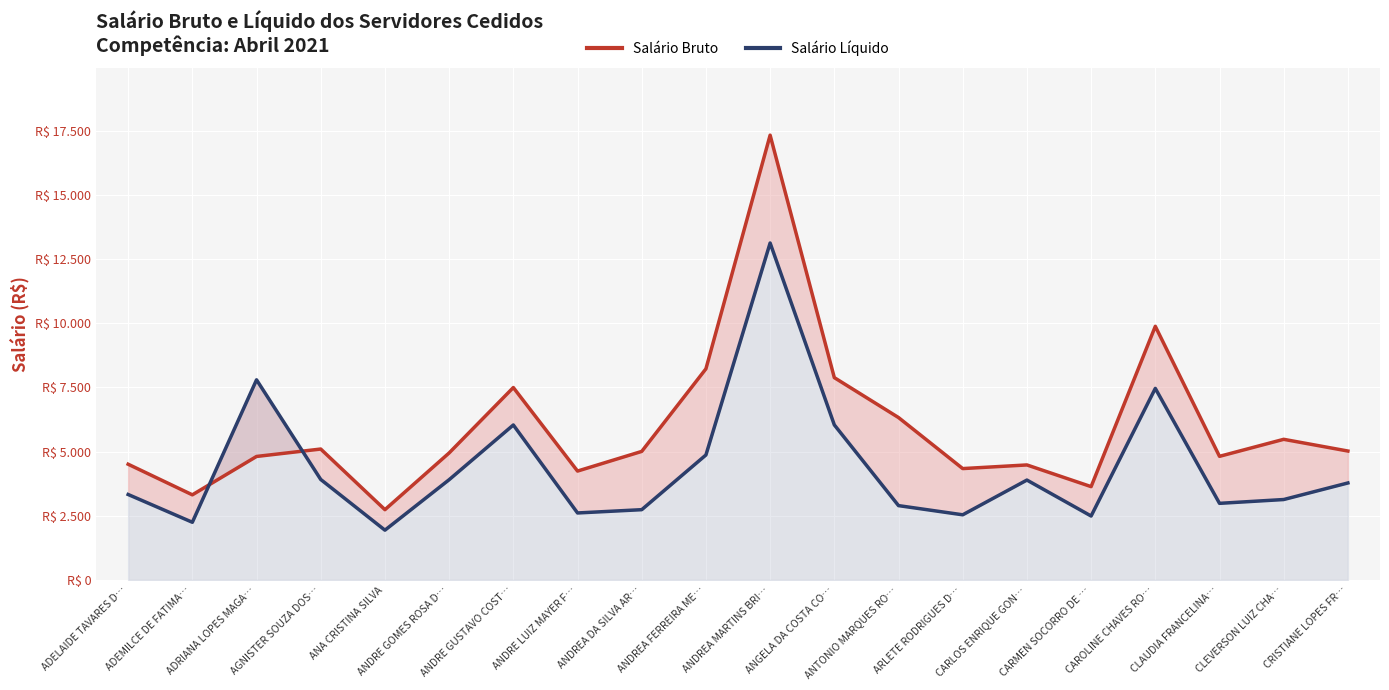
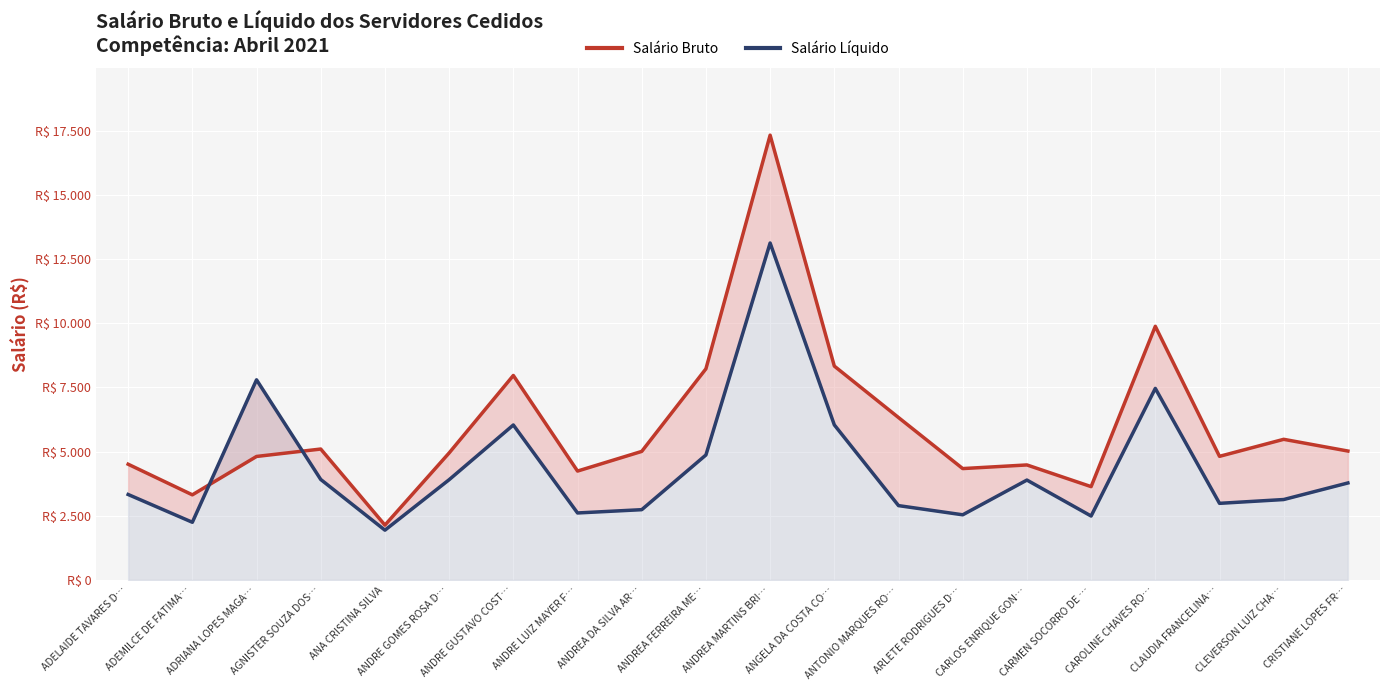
Salário Bruto, ANA CRISTINA SILVA: R$ 2.7 -> R$ 2.1
Salário Bruto, ANDRE GUSTAVO COST…: R$ 7.5 -> R$ 8.0
Salário Bruto, ANGELA DA COSTA CO…: R$ 7.9 -> R$ 8.3
